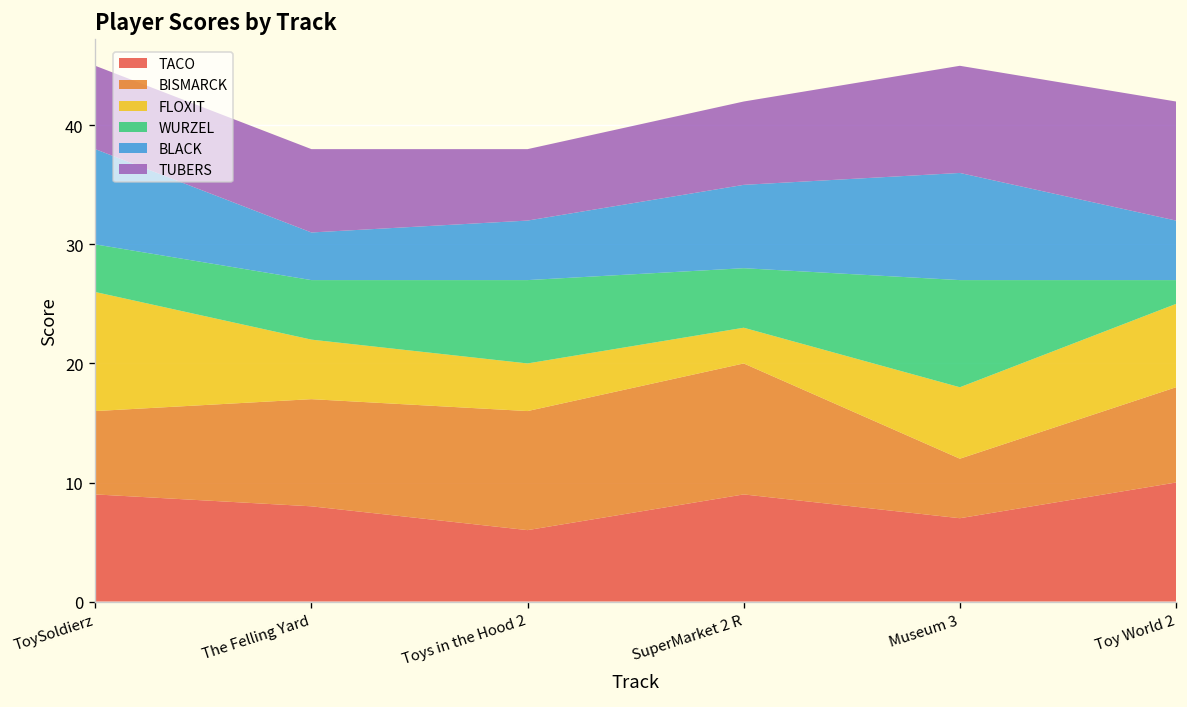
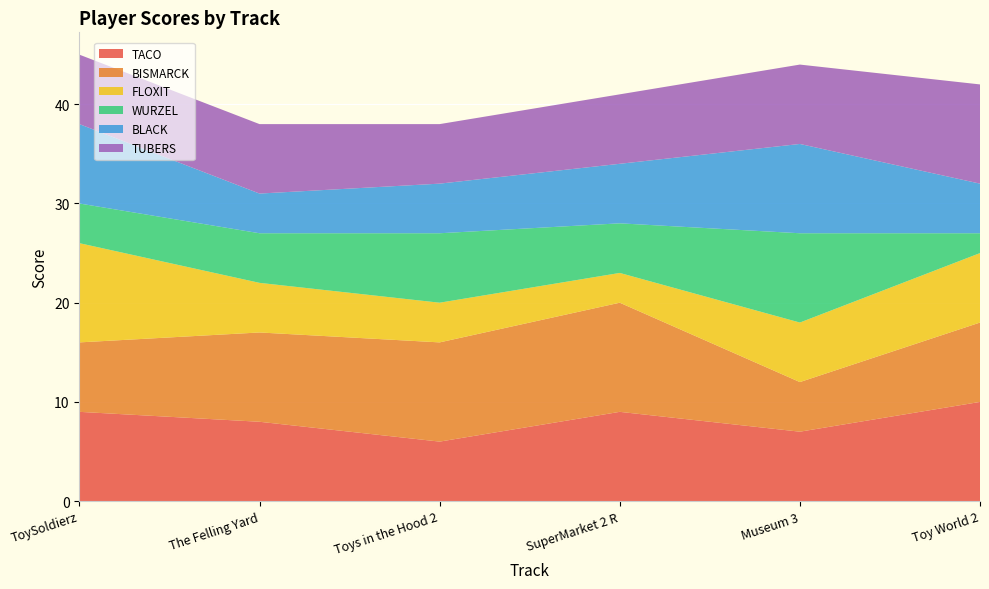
BLACK, SuperMarket 2 R: 7 -> 6
TUBERS, Museum 3: 9 -> 8
